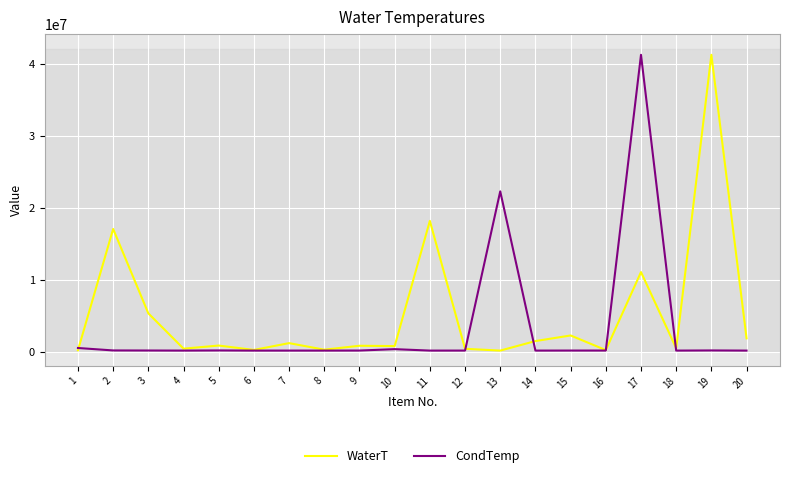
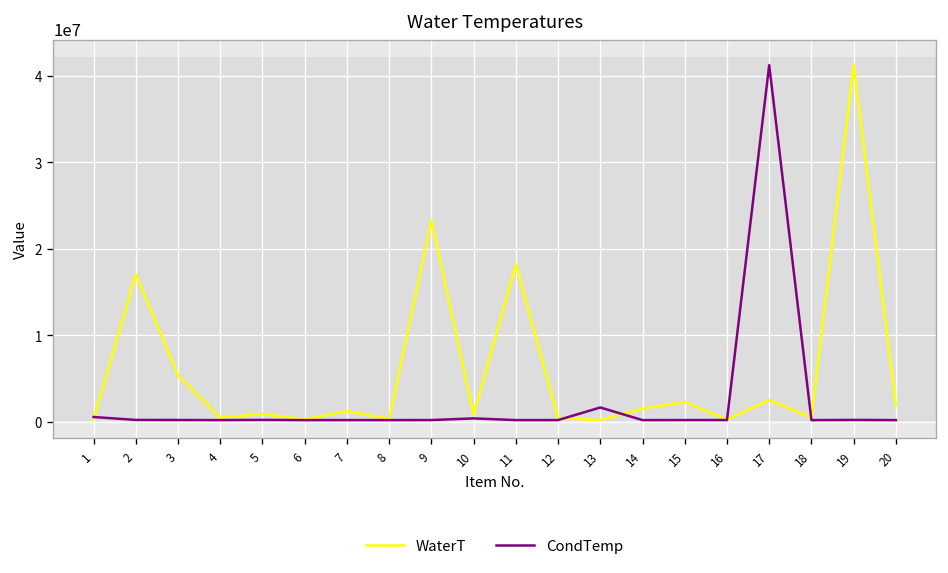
WaterT, 9: 1000000 -> 23000000
CondTemp, 13: 22000000 -> 2000000
WaterT, 17: 11000000 -> 3000000
